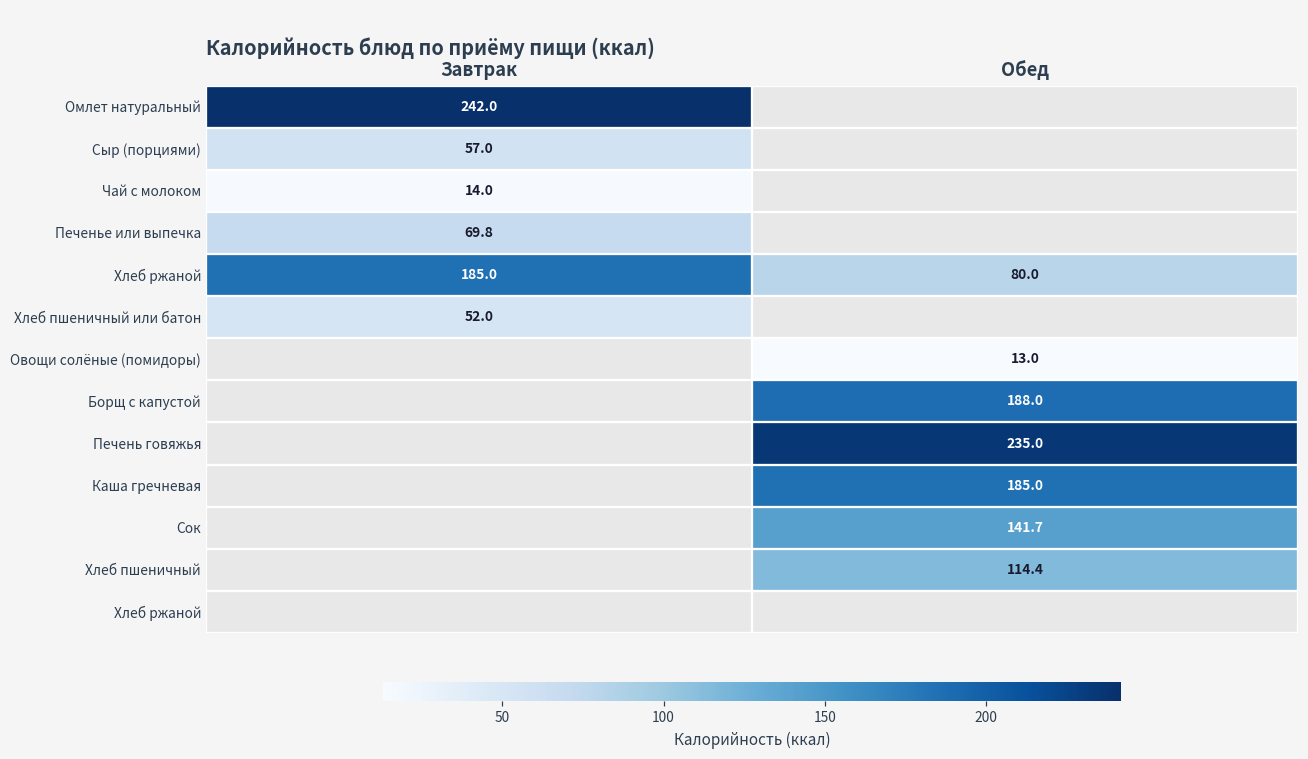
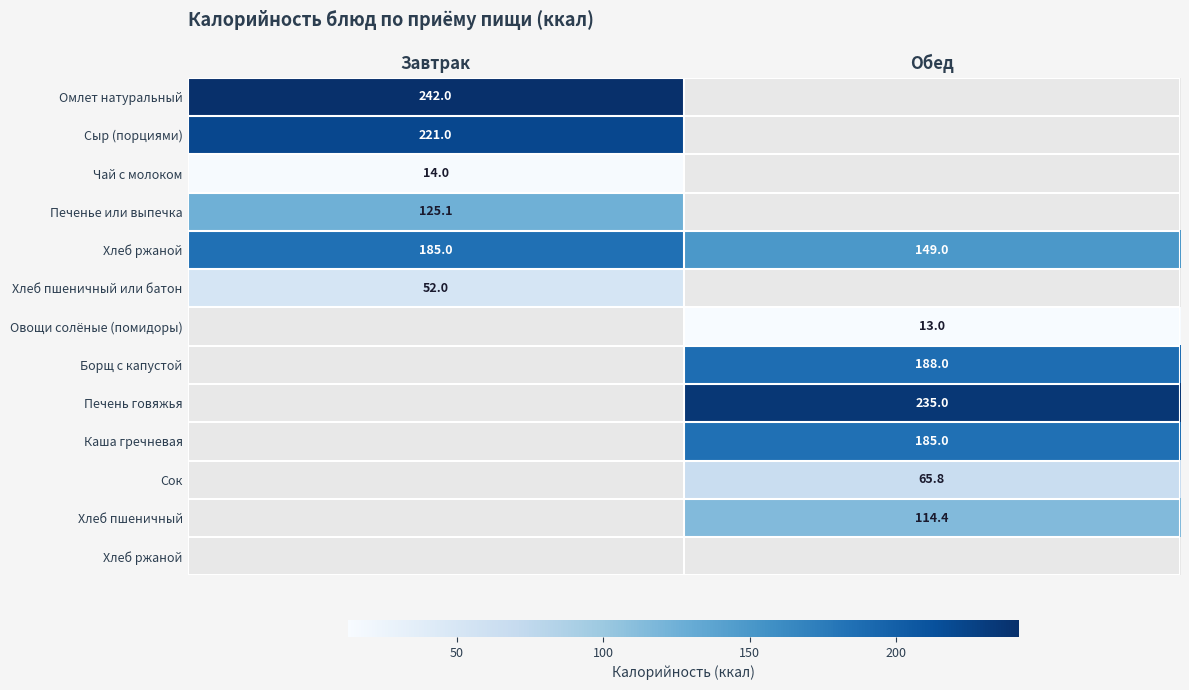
Сыр (порциями), Завтрак: 57.0 -> 221.0
Печенье или выпечка, Завтрак: 69.8 -> 125.1
Хлеб ржаной, Обед: 80.0 -> 149.0
Сок, Обед: 141.7 -> 65.8
